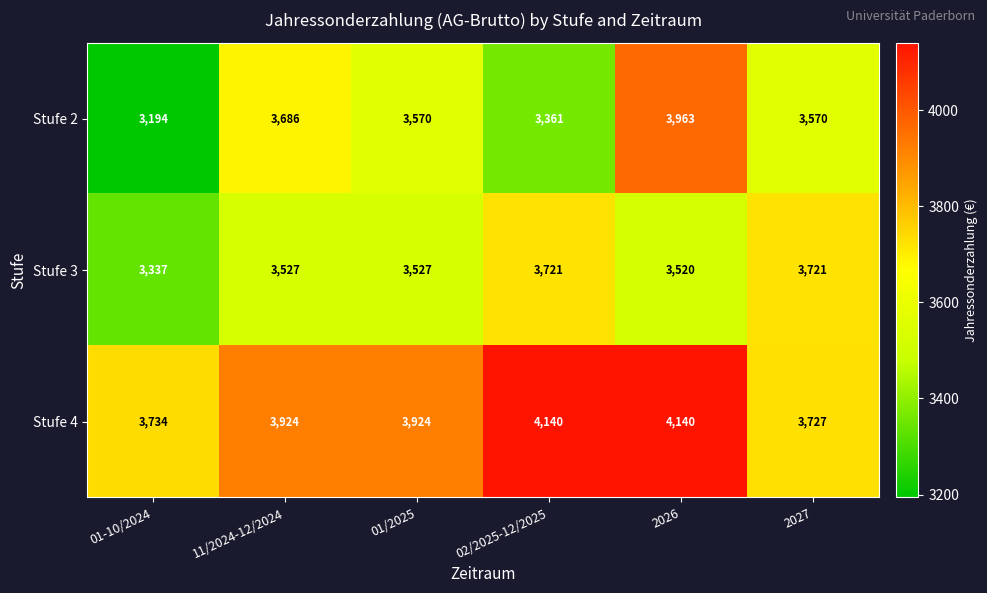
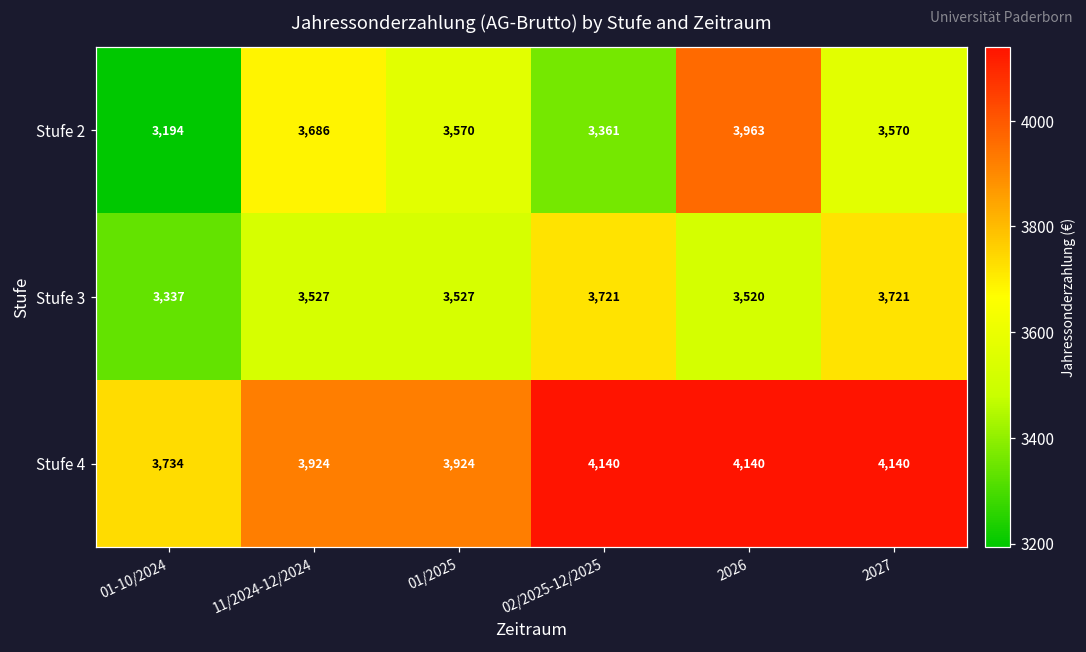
Stufe 4, 2027: 3,727 -> 4,140
